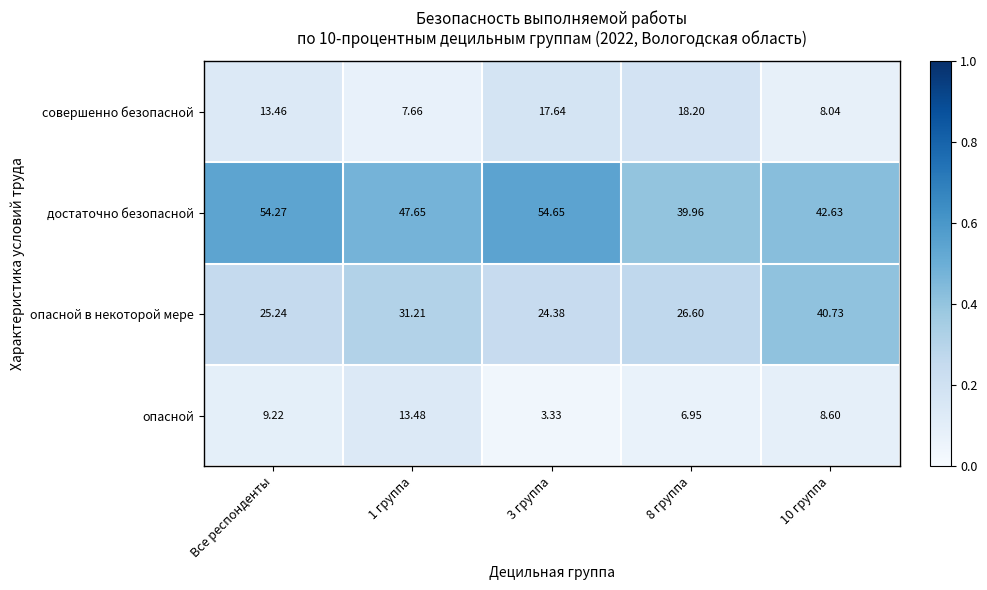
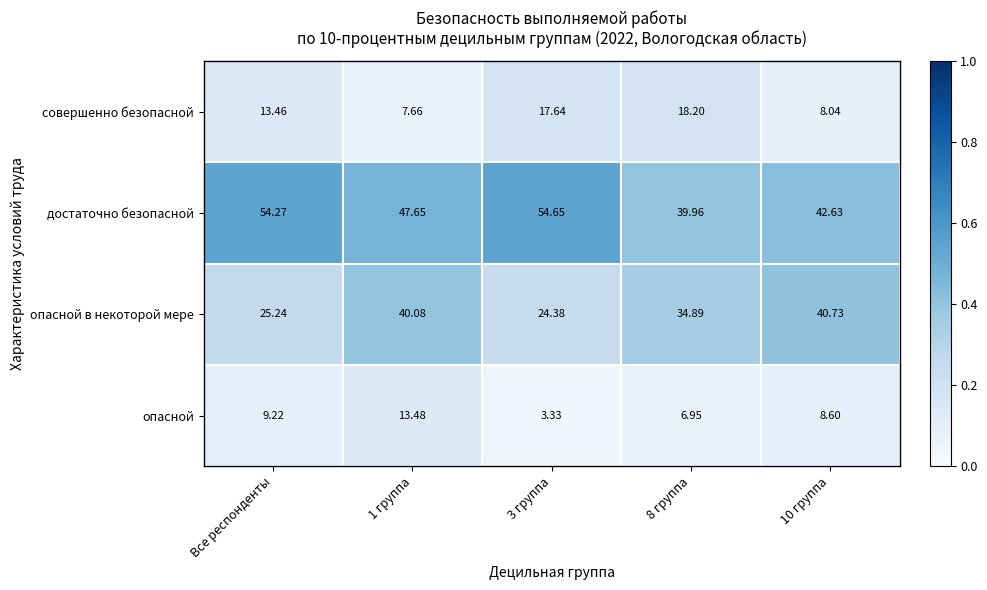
опасной в некоторой мере, 1 группа: 31.21 -> 40.08
опасной в некоторой мере, 8 группа: 26.60 -> 34.89
